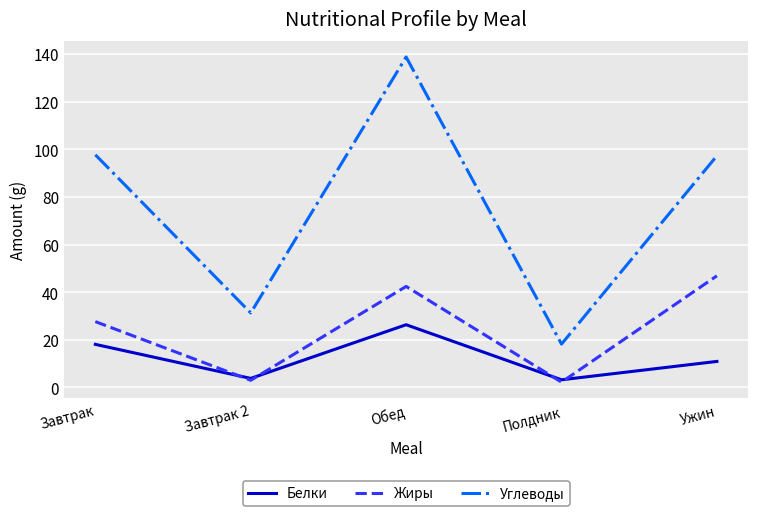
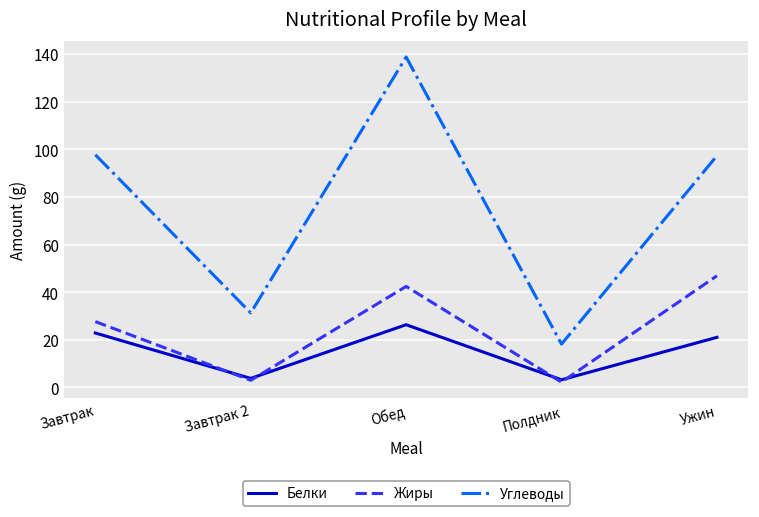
Белки, Завтрак: 18 -> 23
Белки, Ужин: 11 -> 21
